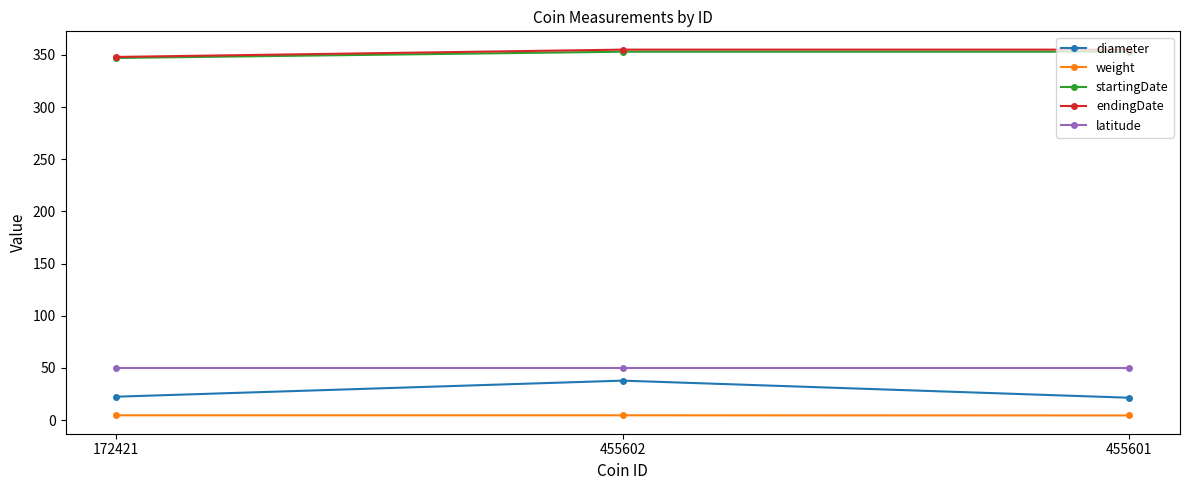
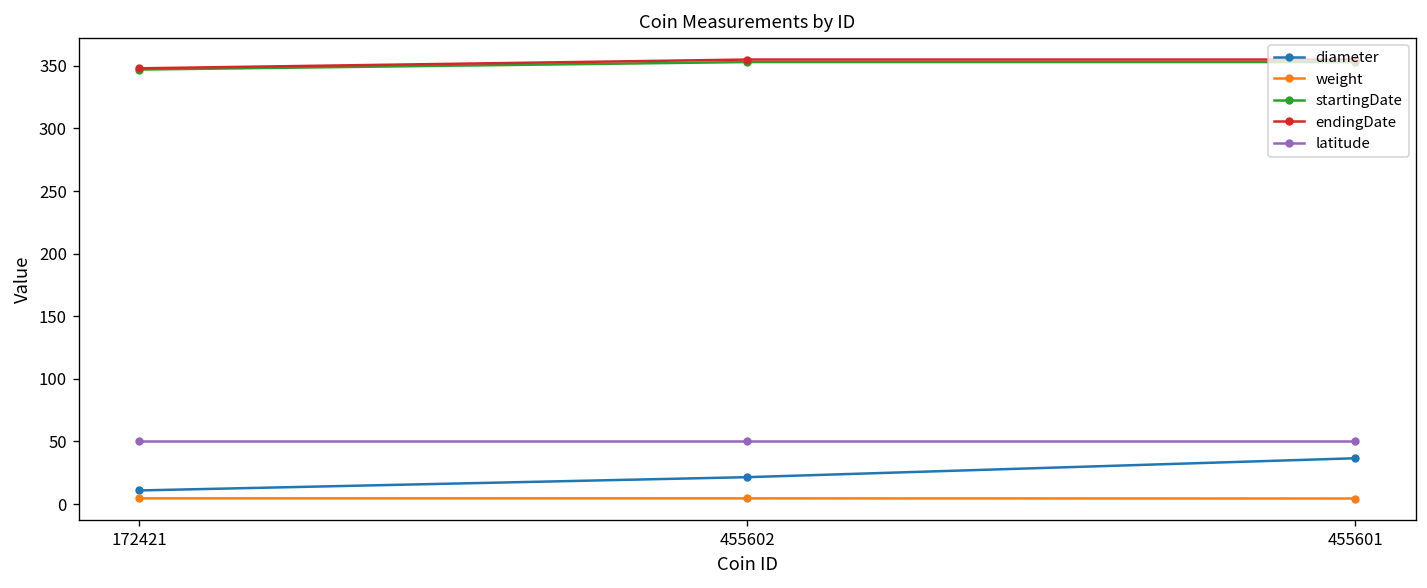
diameter, 172421: 22 -> 11
diameter, 455602: 38 -> 22
diameter, 455601: 21 -> 37
